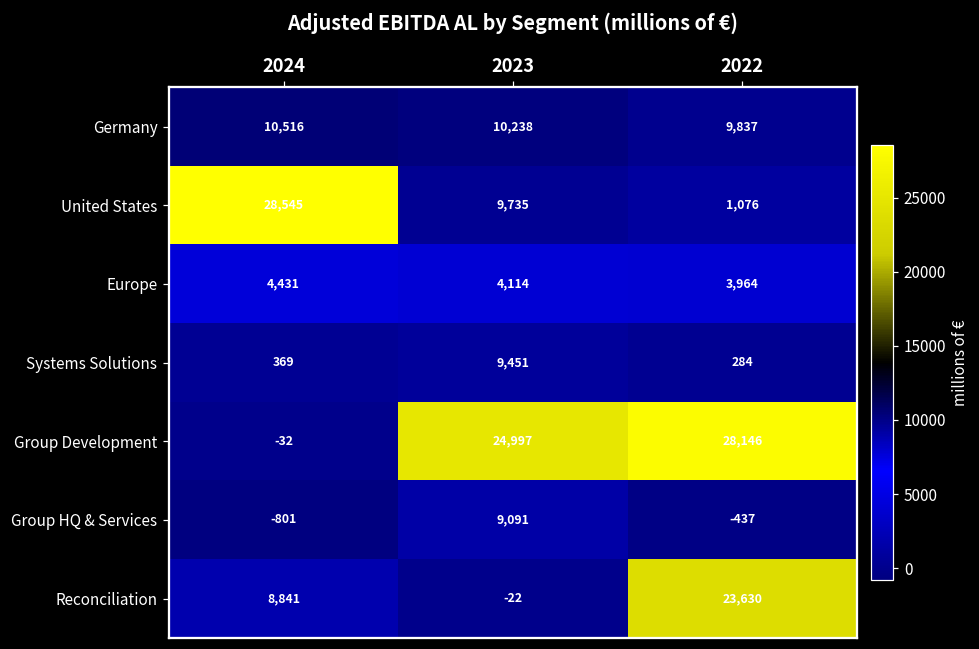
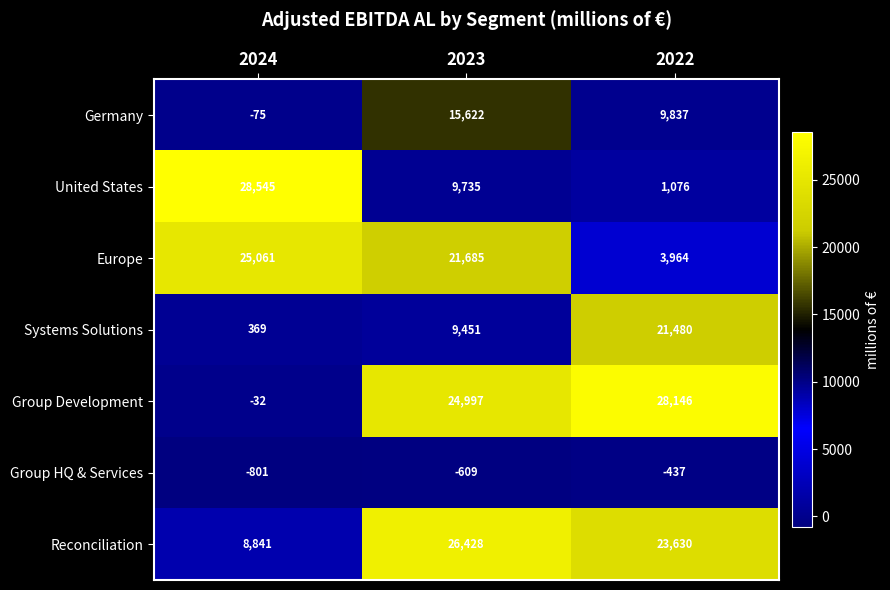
Germany, 2024: 10,516 -> -75
Germany, 2023: 10,238 -> 15,622
Europe, 2024: 4,431 -> 25,061
Europe, 2023: 4,114 -> 21,685
Systems Solutions, 2022: 284 -> 21,480
Group HQ & Services, 2023: 9,091 -> -609
Reconciliation, 2023: -22 -> 26,428
